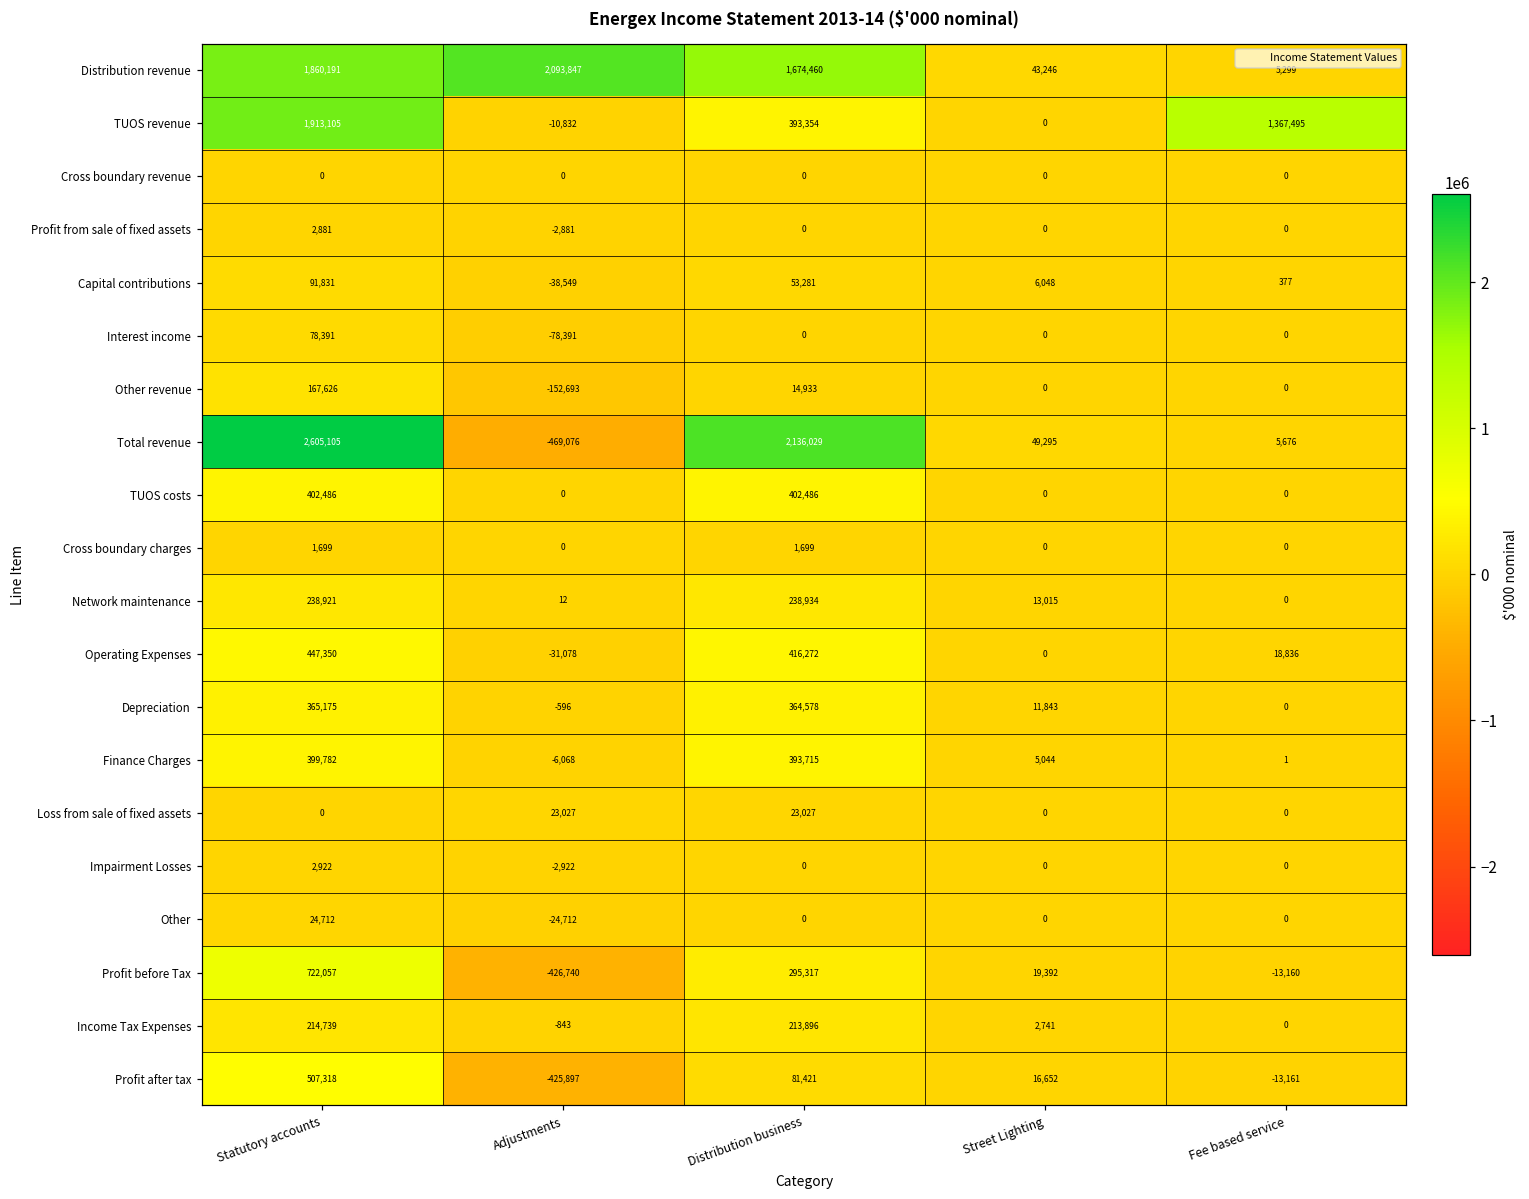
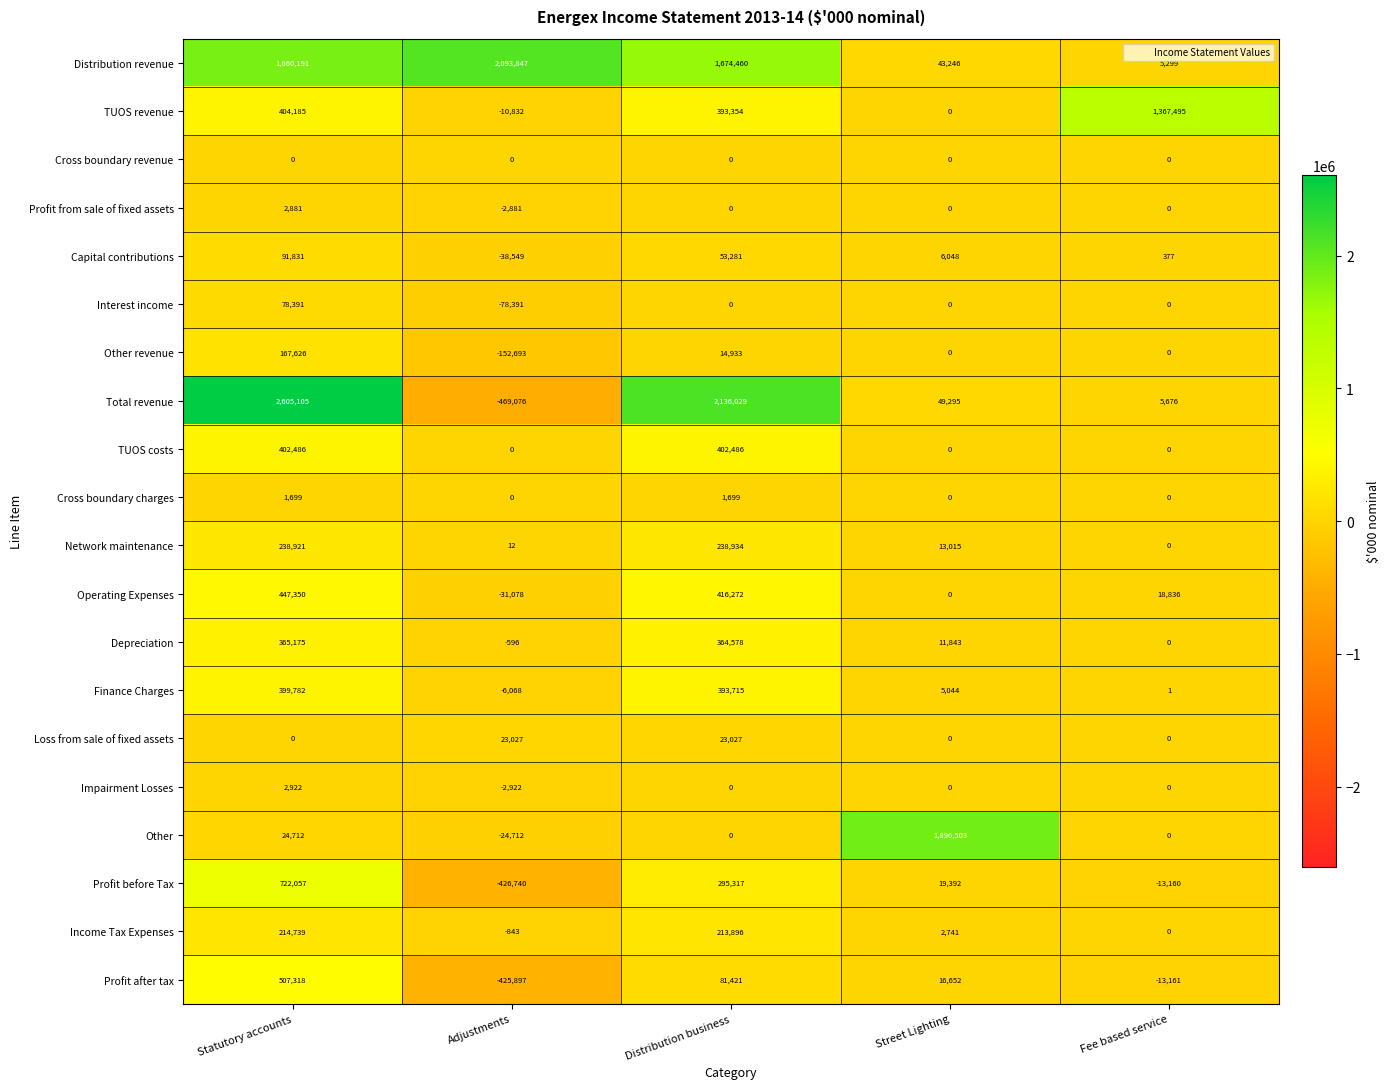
TUOS revenue, Statutory accounts: 1,913,105 -> 404,185
Other, Street Lighting: 0 -> 1,896,503
